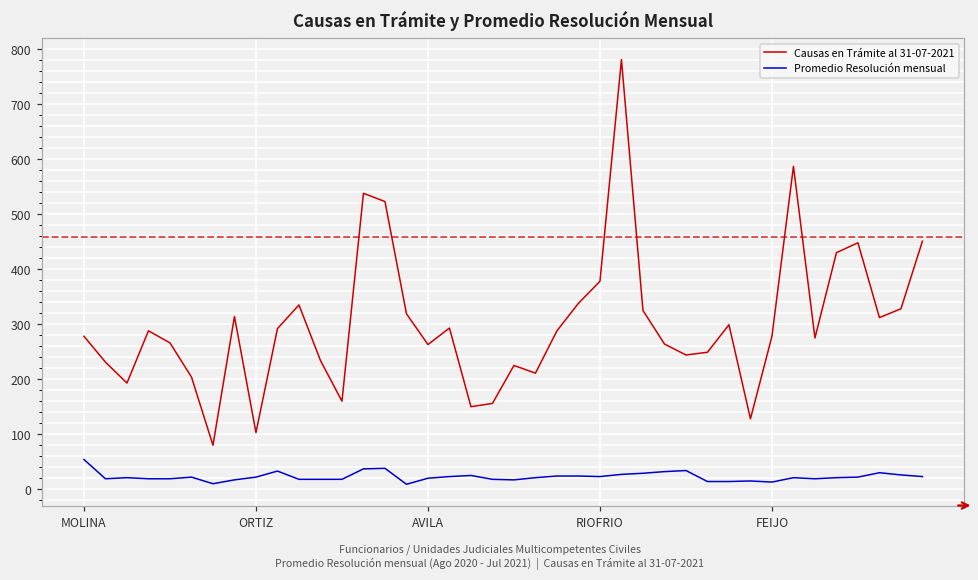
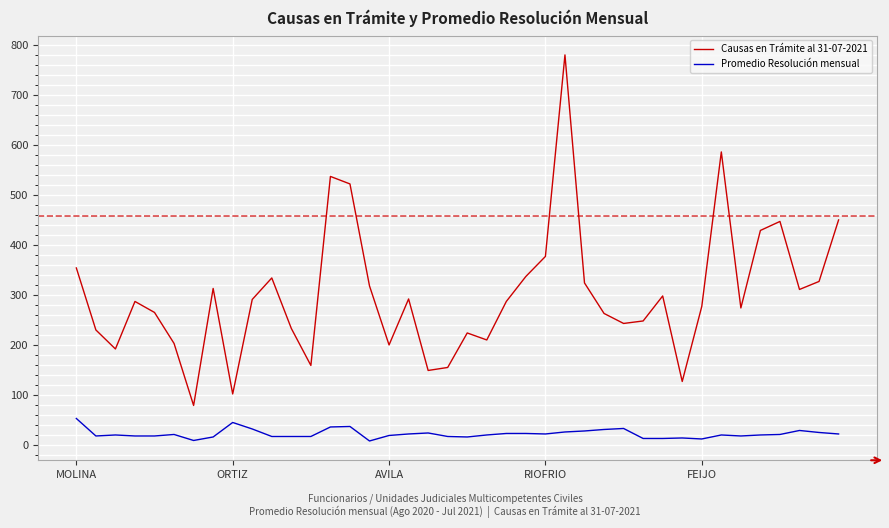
Causas en Trámite al 31-07-2021, MOLINA: 280 -> 360
Promedio Resolución mensual, ORTIZ: 20 -> 50
Causas en Trámite al 31-07-2021, AVILA: 260 -> 200
